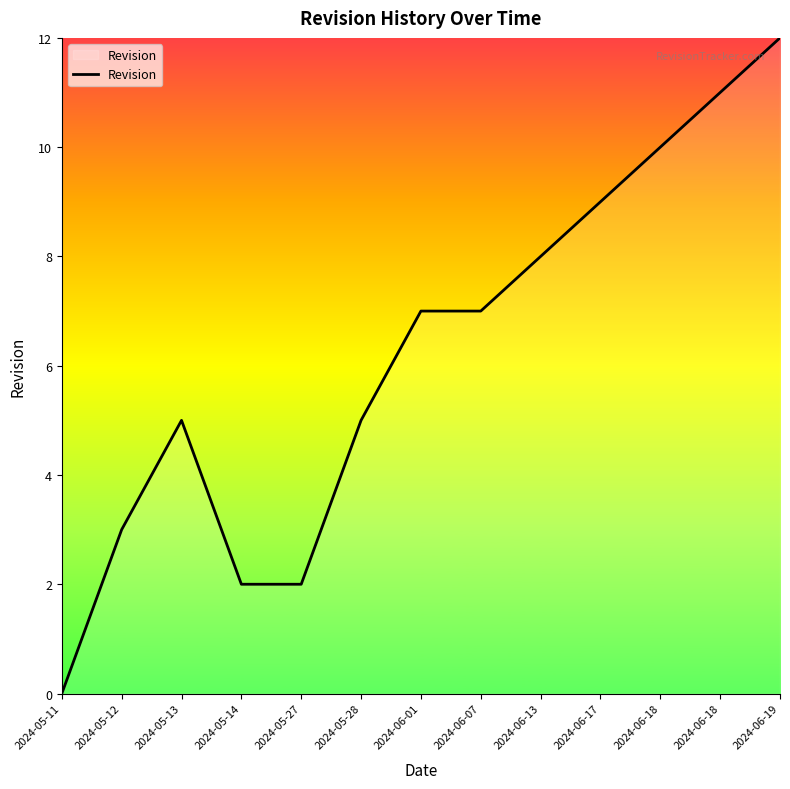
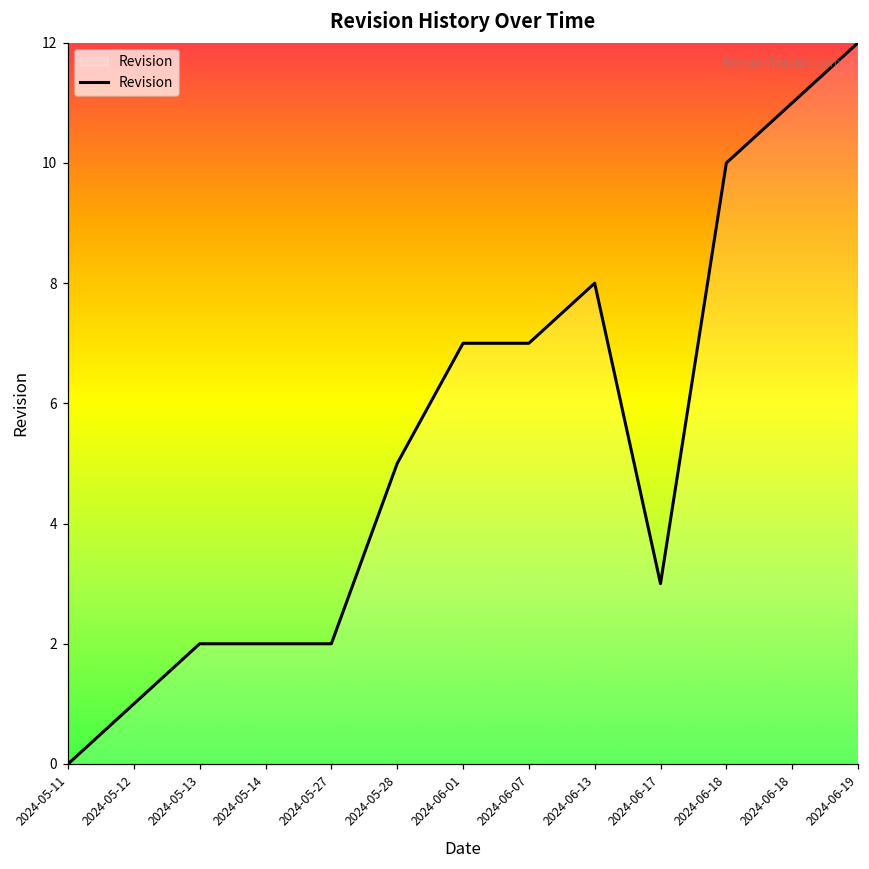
2024-05-12: 3 -> 1
2024-05-13: 5 -> 2
2024-06-17: 9 -> 3
